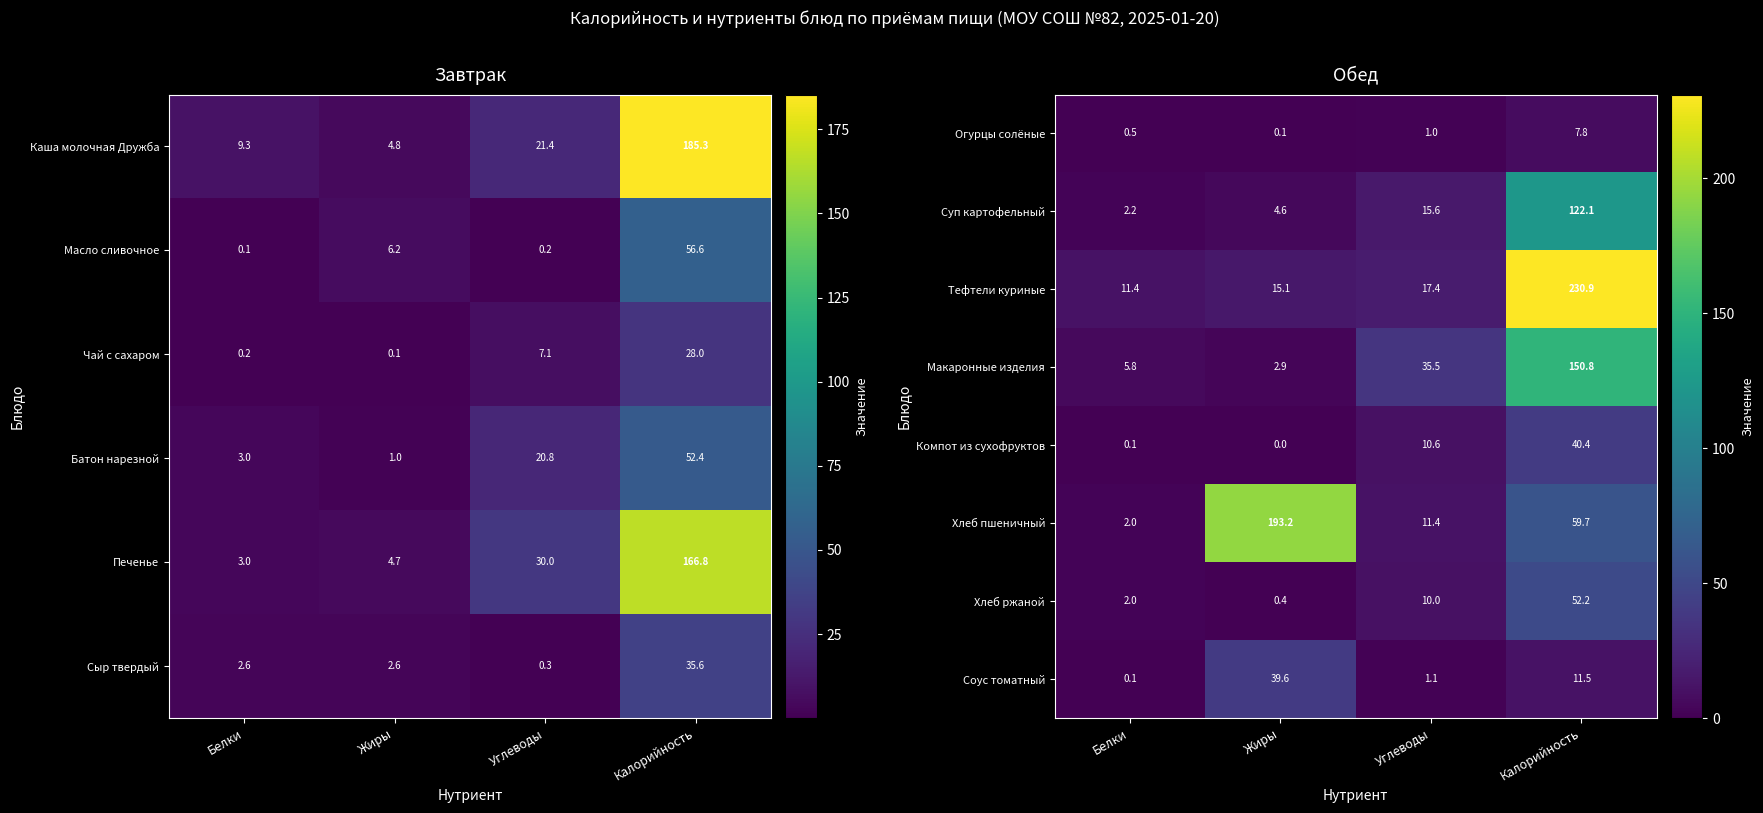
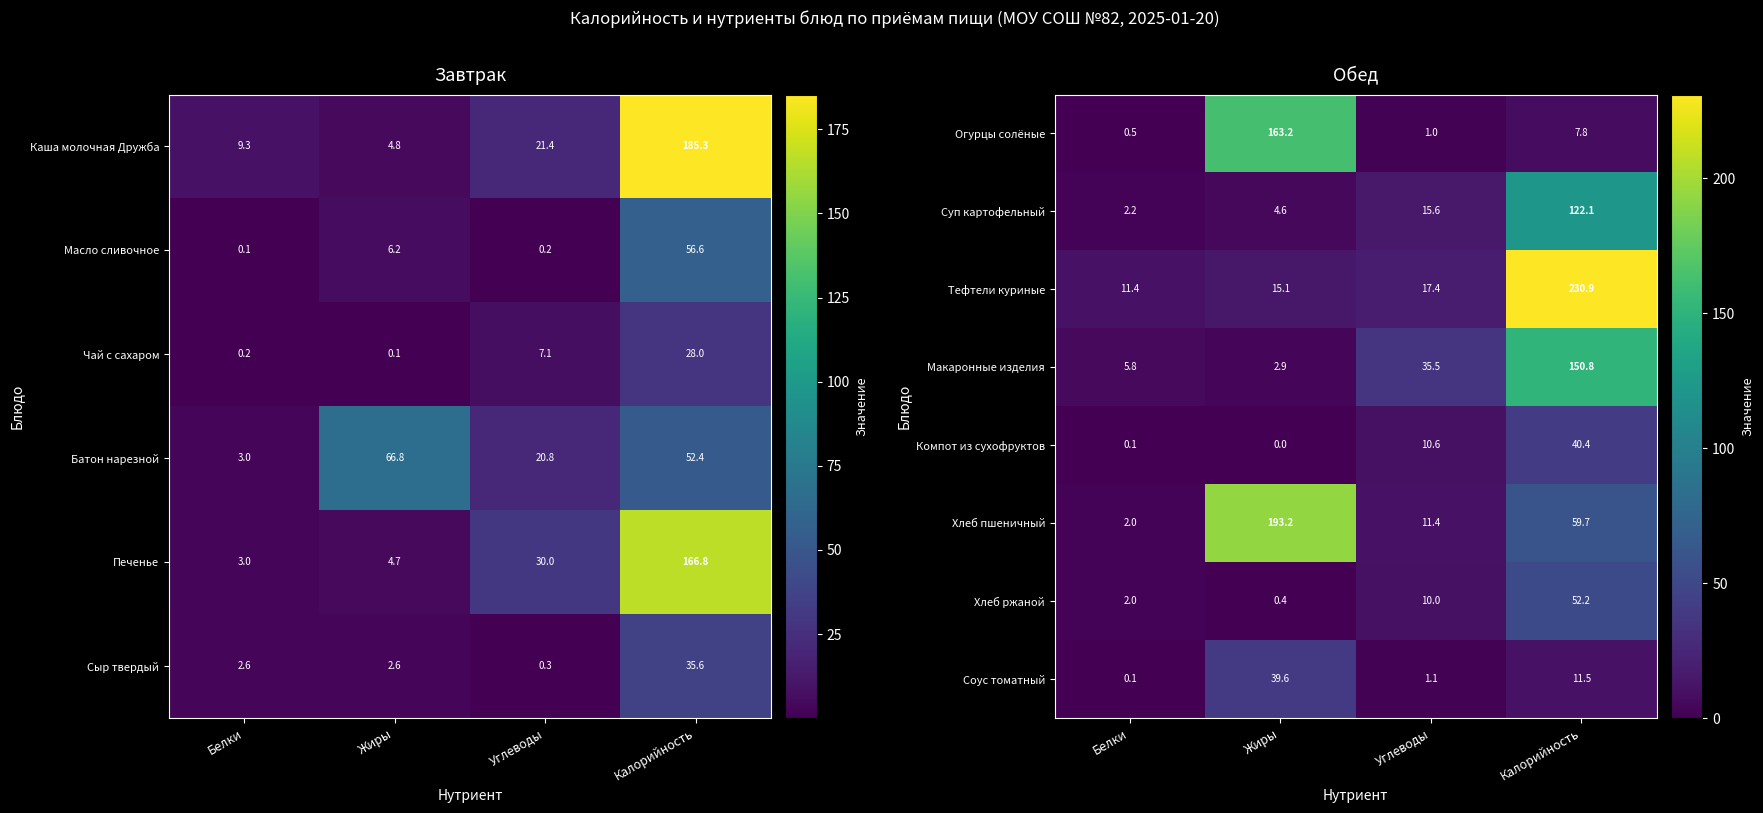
Завтрак, Батон нарезной, Жиры: 1.0 -> 66.8
Обед, Огурцы солёные, Жиры: 0.1 -> 163.2
